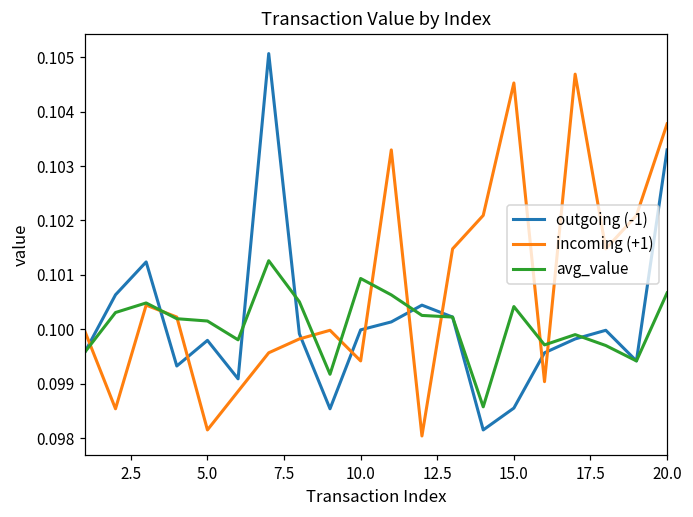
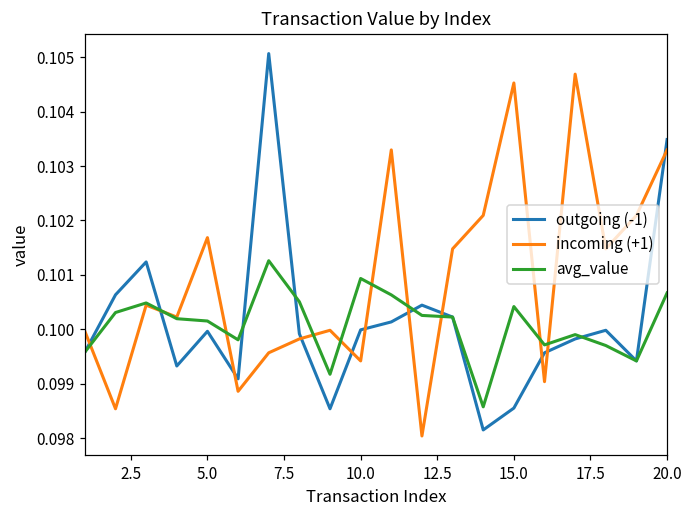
outgoing (-1), 5.0: 0.0998 -> 0.1000
incoming (+1), 5.0: 0.0982 -> 0.1017
outgoing (-1), 20.0: 0.1033 -> 0.1035
incoming (+1), 20.0: 0.1038 -> 0.1033
